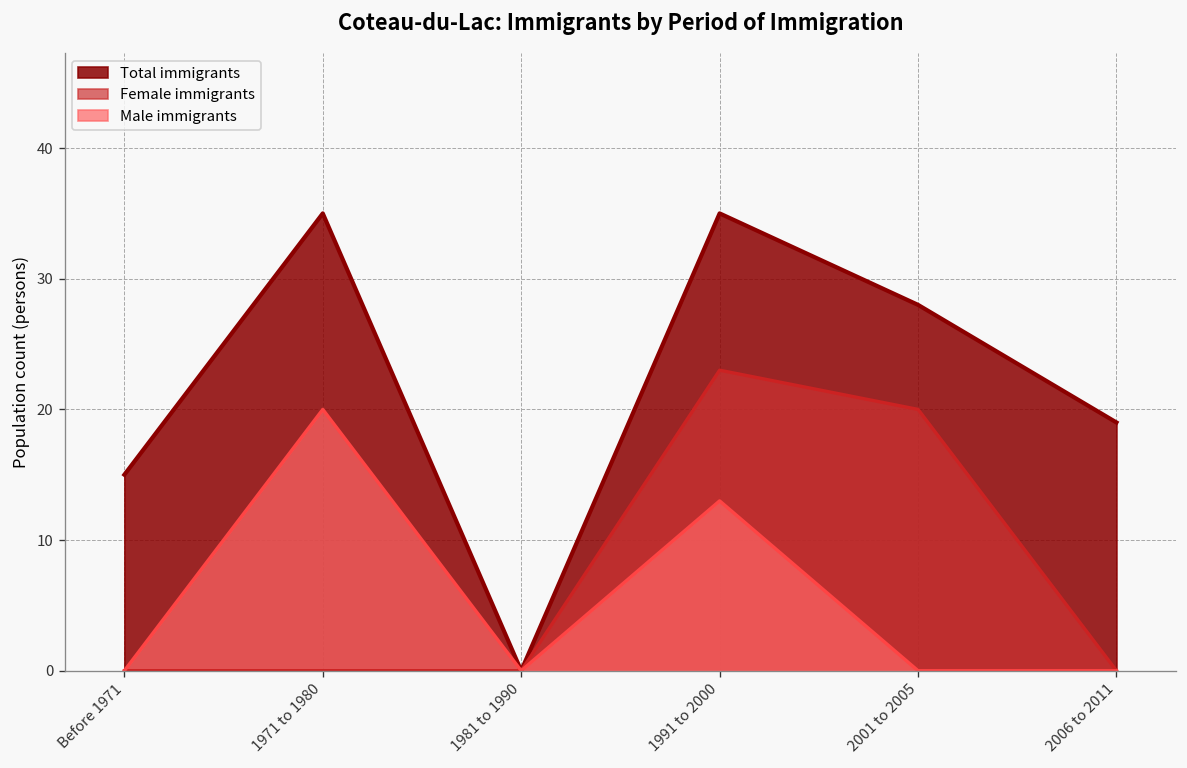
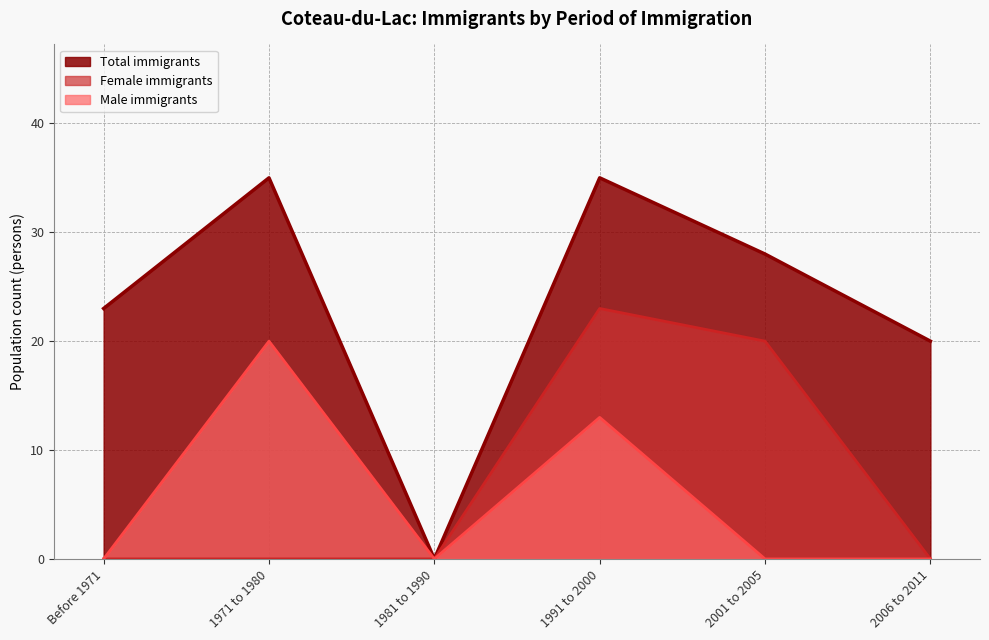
Total immigrants, Before 1971: 15 -> 23
Total immigrants, 2006 to 2011: 19 -> 20
